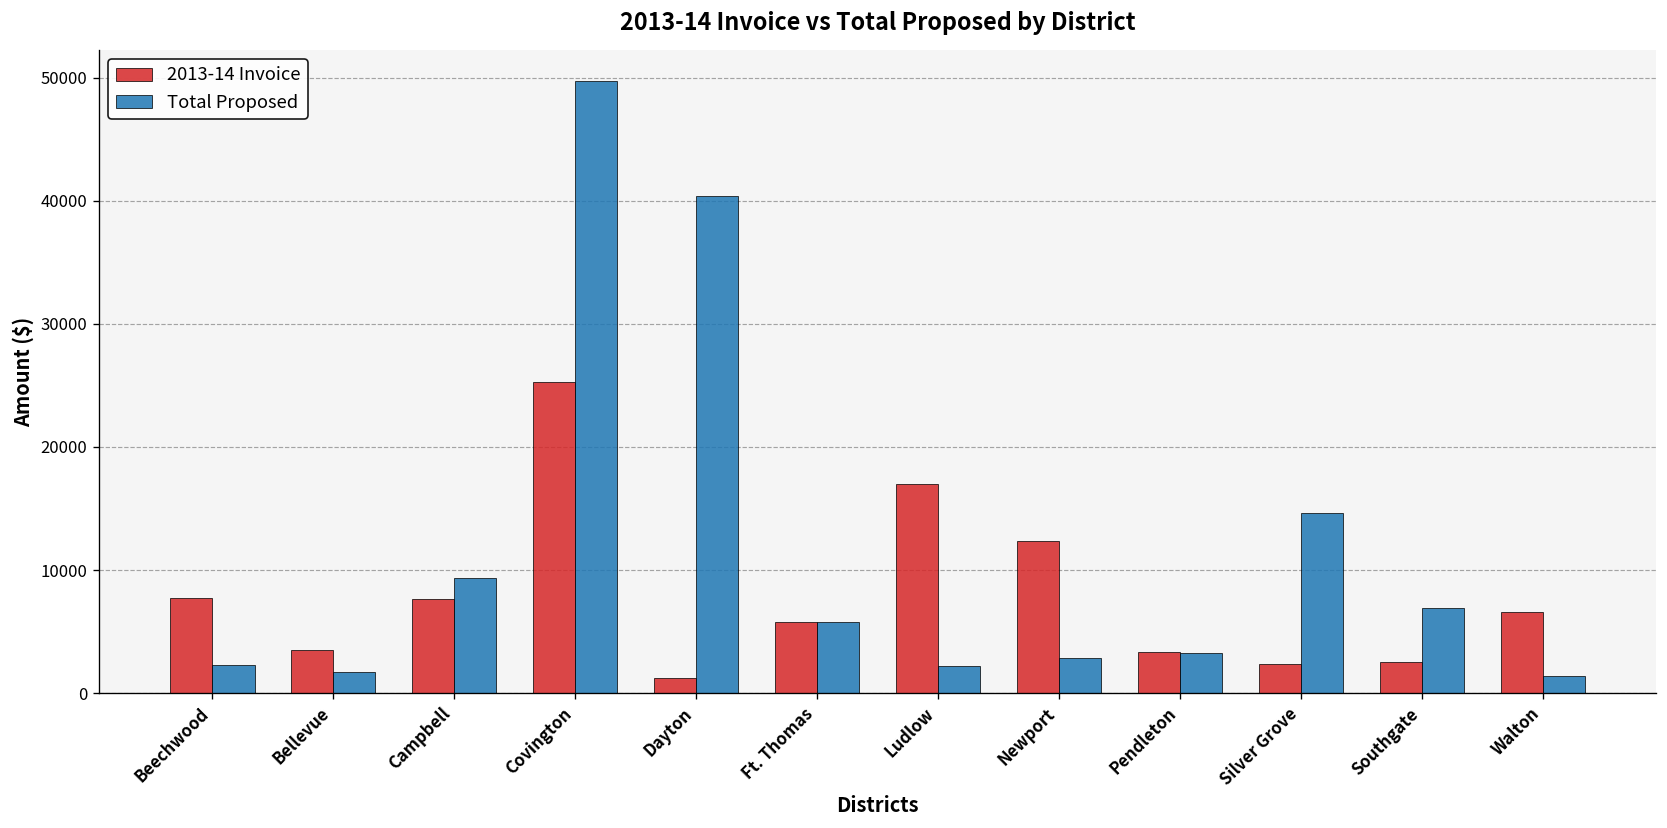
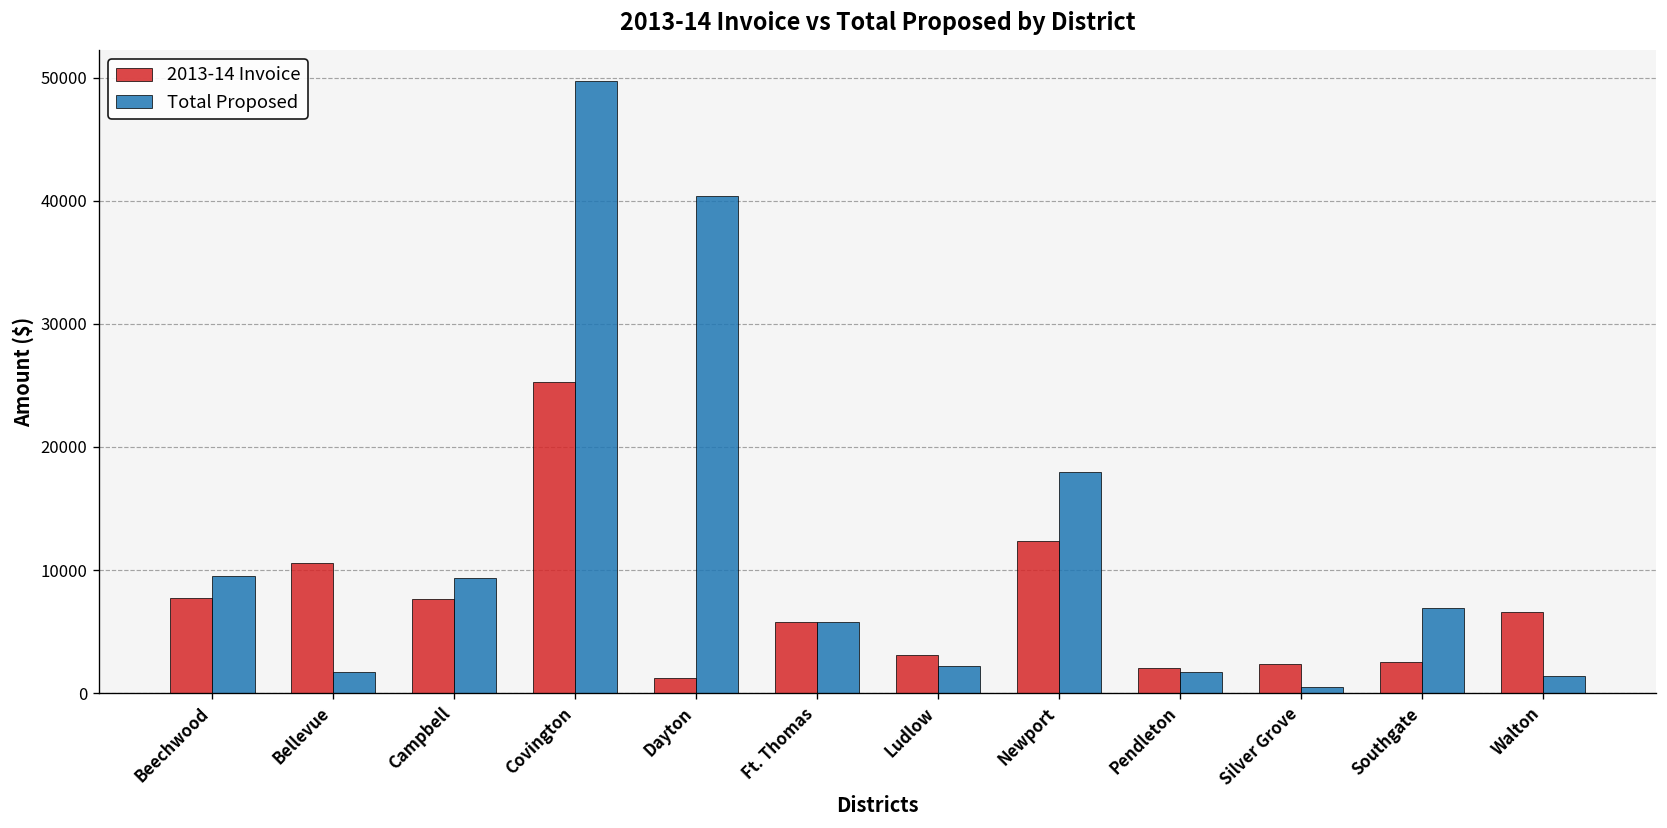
Total Proposed, Beechwood: 2300 -> 9500
2013-14 Invoice, Bellevue: 3500 -> 10600
2013-14 Invoice, Ludlow: 17000 -> 3100
Total Proposed, Newport: 2900 -> 18000
2013-14 Invoice, Pendleton: 3400 -> 2100
Total Proposed, Pendleton: 3200 -> 1800
Total Proposed, Silver Grove: 14700 -> 500
